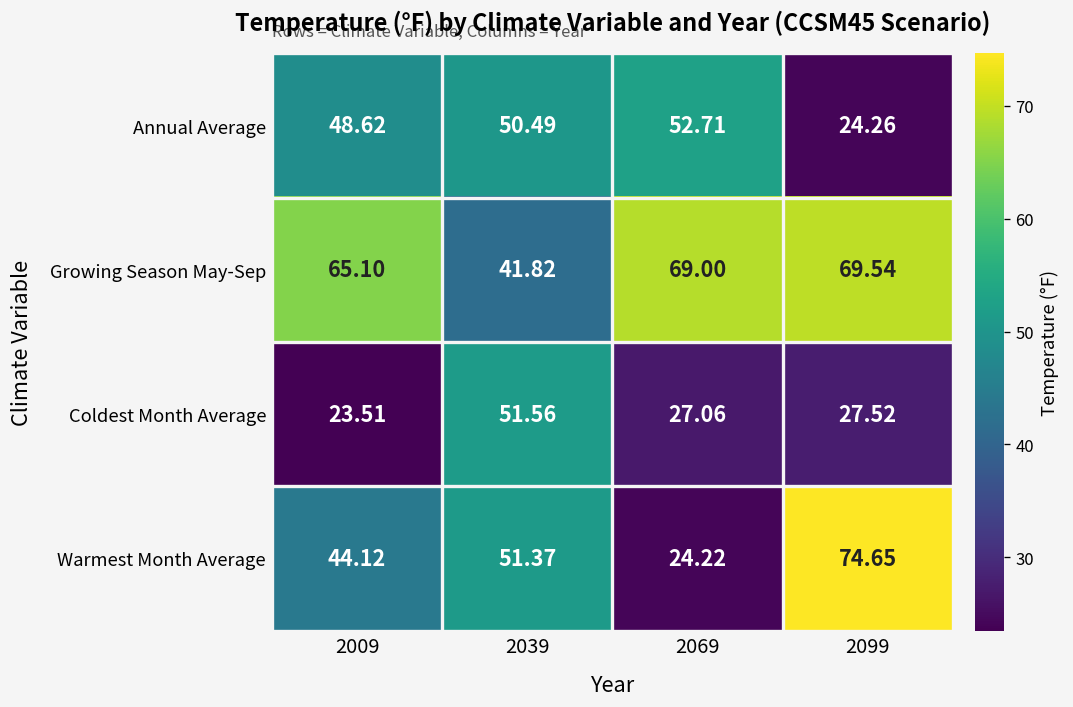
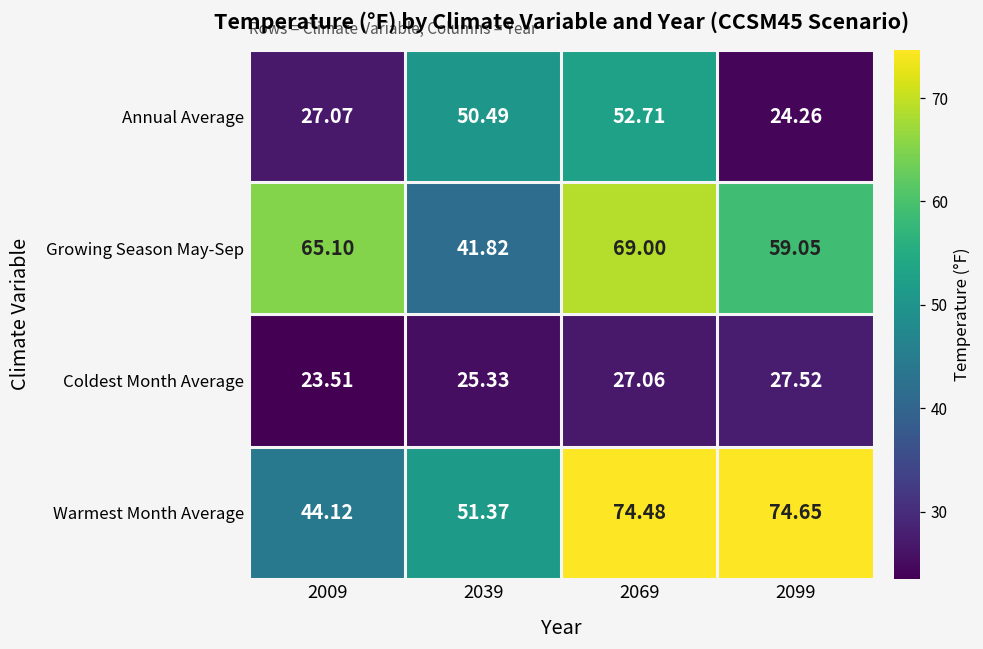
Annual Average, 2009: 48.62 -> 27.07
Growing Season May-Sep, 2099: 69.54 -> 59.05
Coldest Month Average, 2039: 51.56 -> 25.33
Warmest Month Average, 2069: 24.22 -> 74.48
